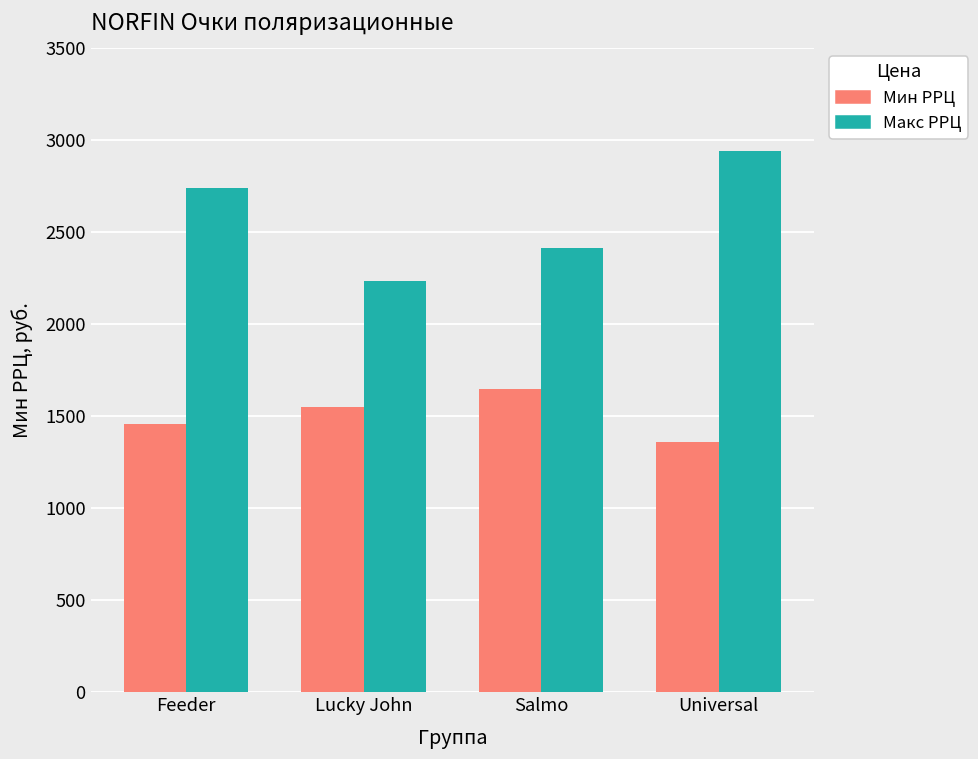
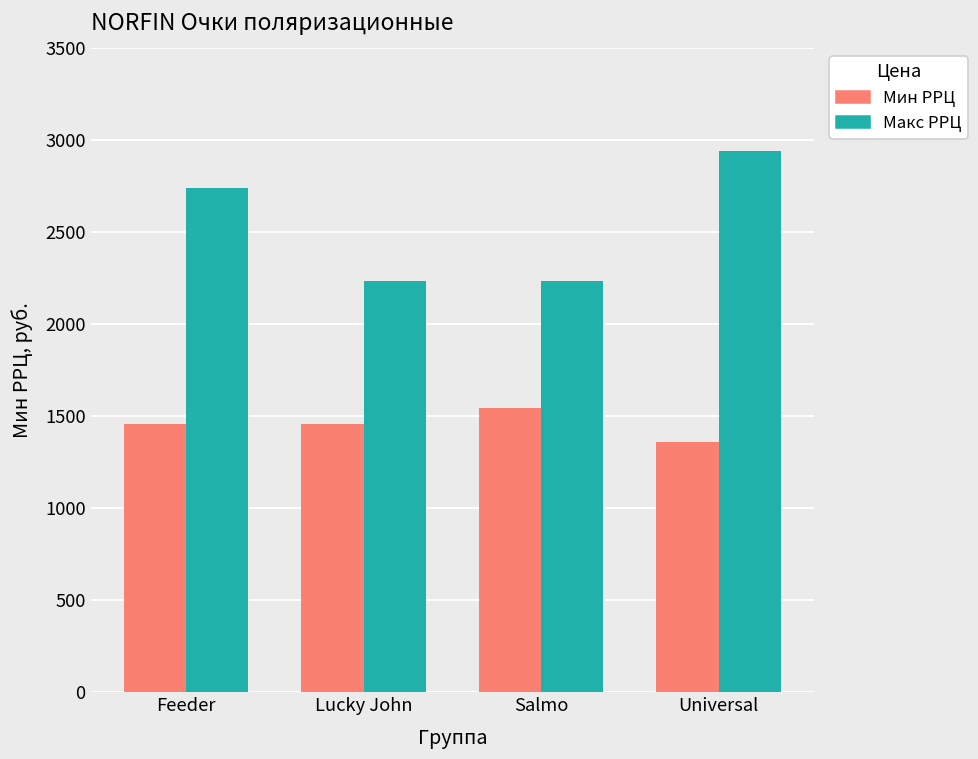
Мин РРЦ, Lucky John: 1550 -> 1460
Мин РРЦ, Salmo: 1640 -> 1540
Макс РРЦ, Salmo: 2420 -> 2230
